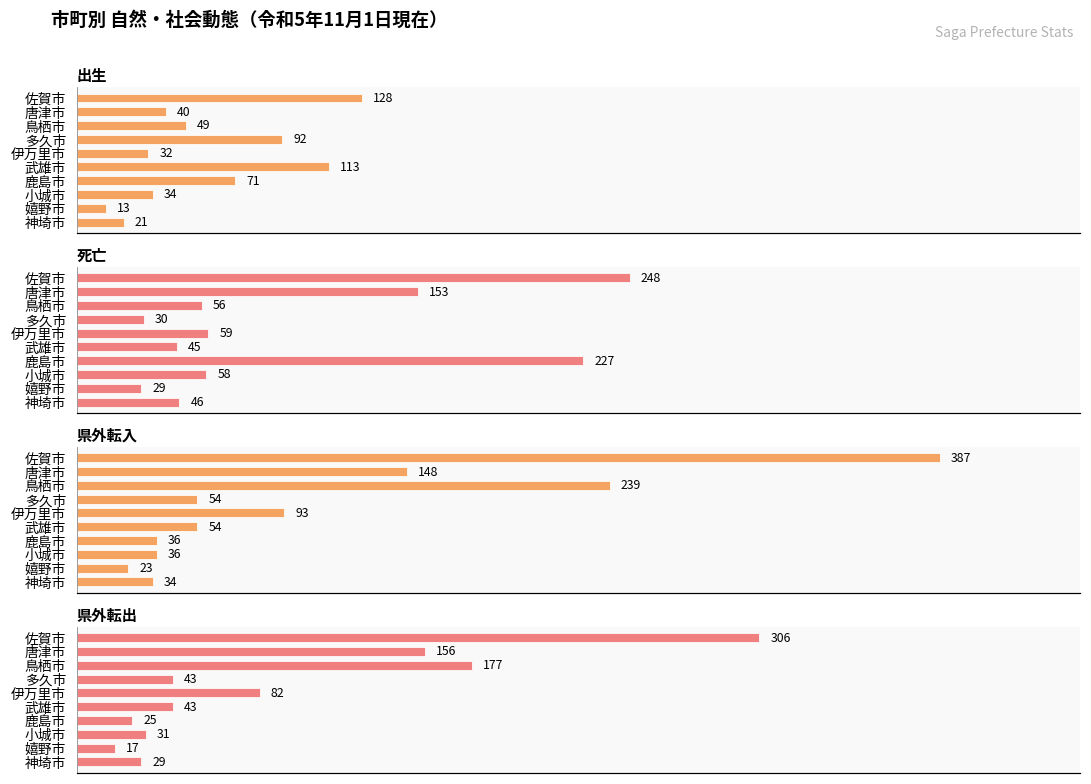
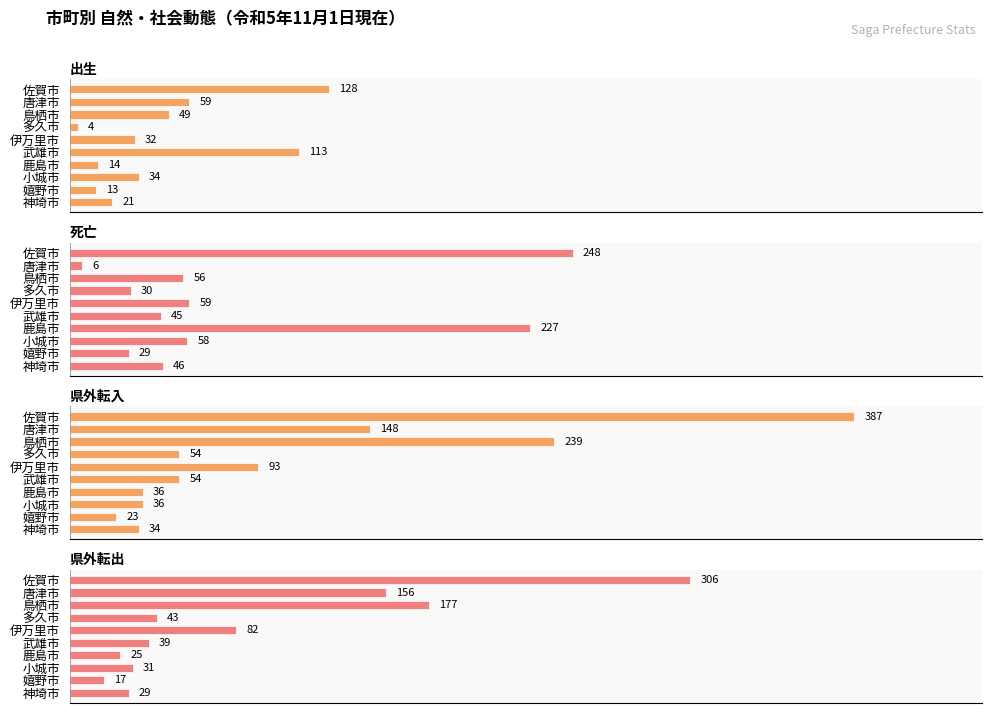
出生, 唐津市: 40 -> 59
出生, 多久市: 92 -> 4
出生, 鹿島市: 71 -> 14
死亡, 唐津市: 153 -> 6
県外転出, 武雄市: 43 -> 39
